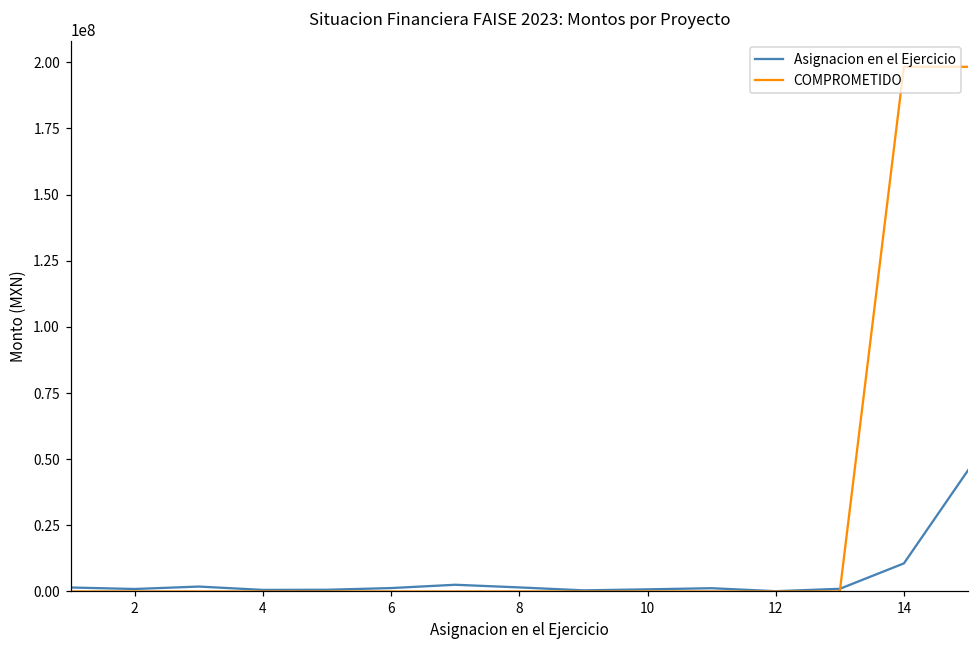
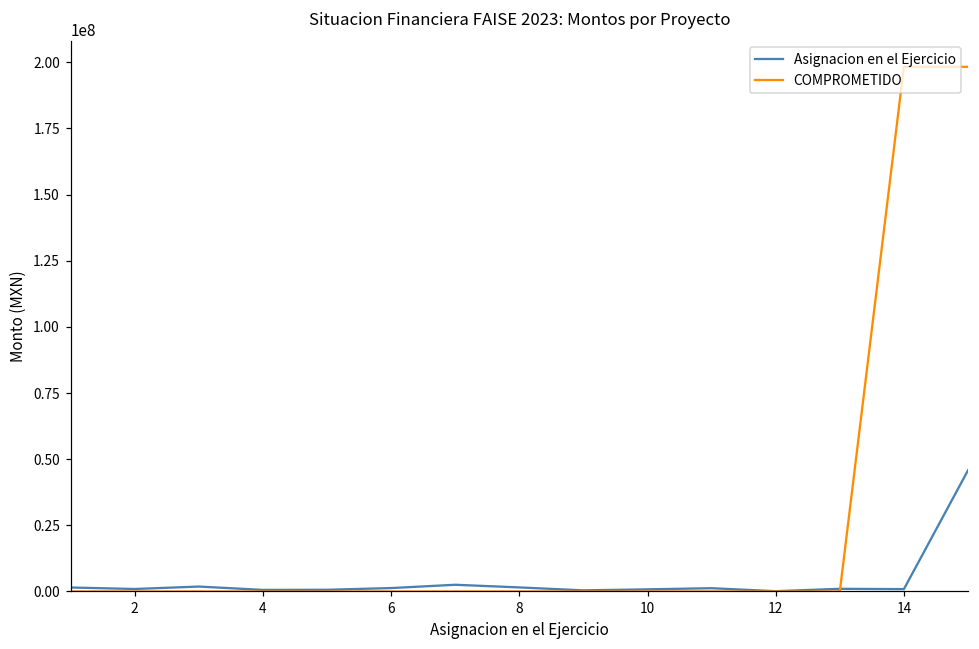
Asignacion en el Ejercicio, 14: 11000000 -> 1000000
